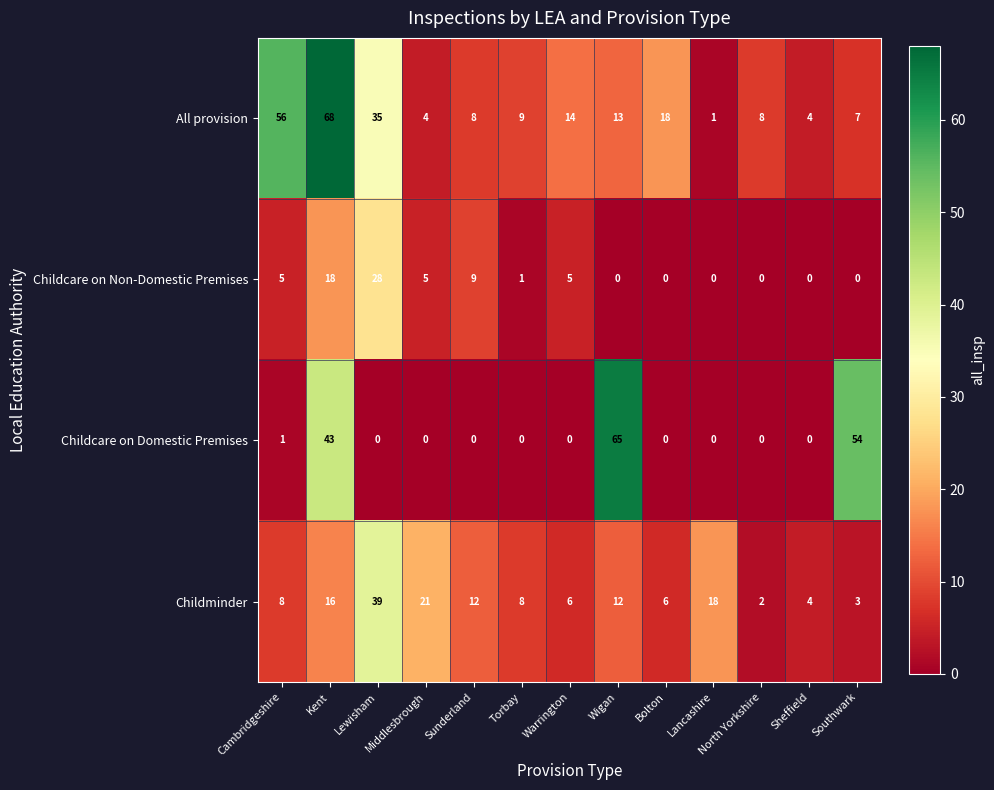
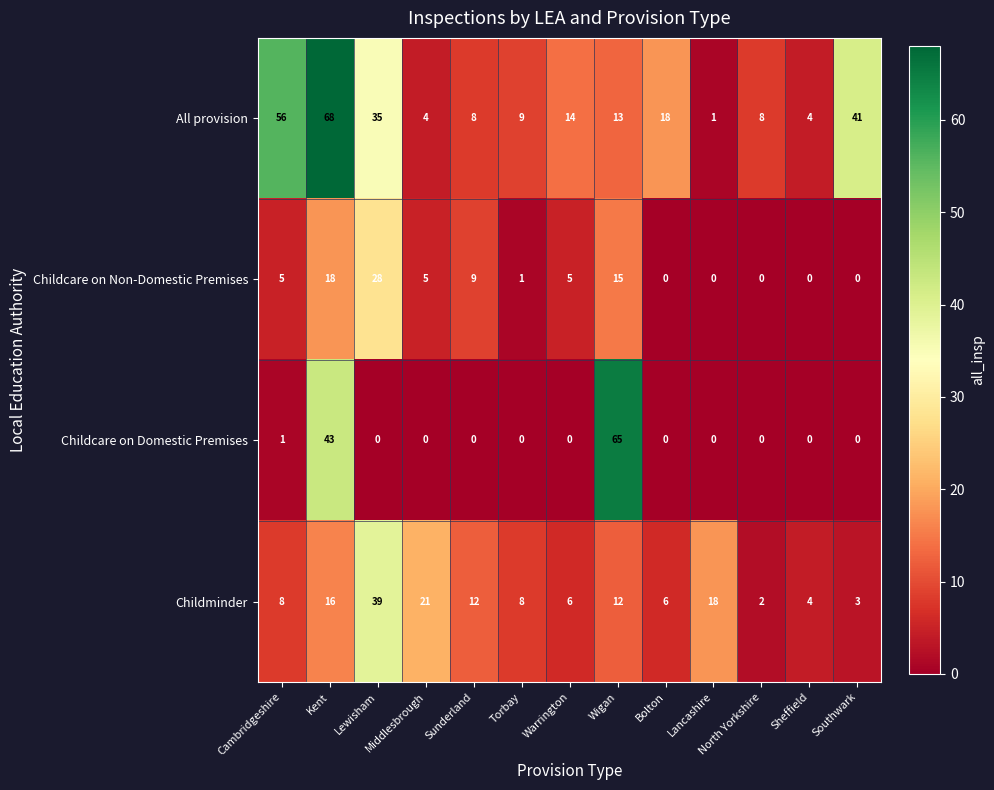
All provision, Southwark: 7 -> 41
Childcare on Non-Domestic Premises, Wigan: 0 -> 15
Childcare on Domestic Premises, Southwark: 54 -> 0
